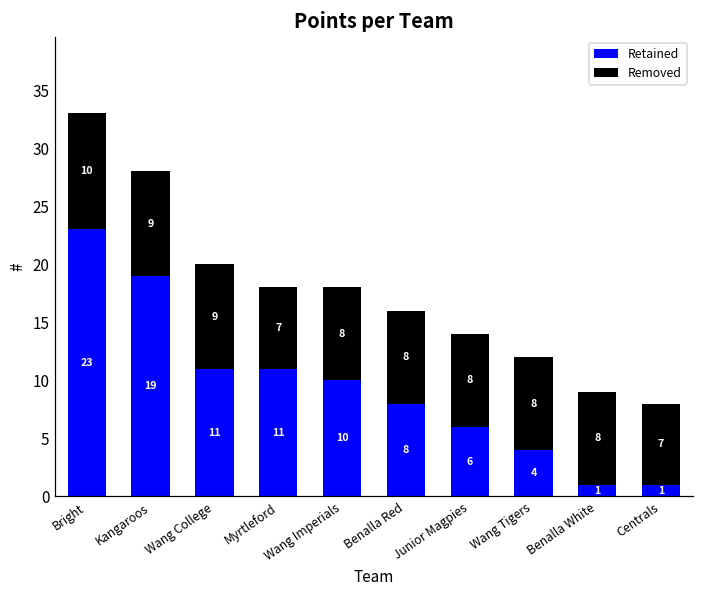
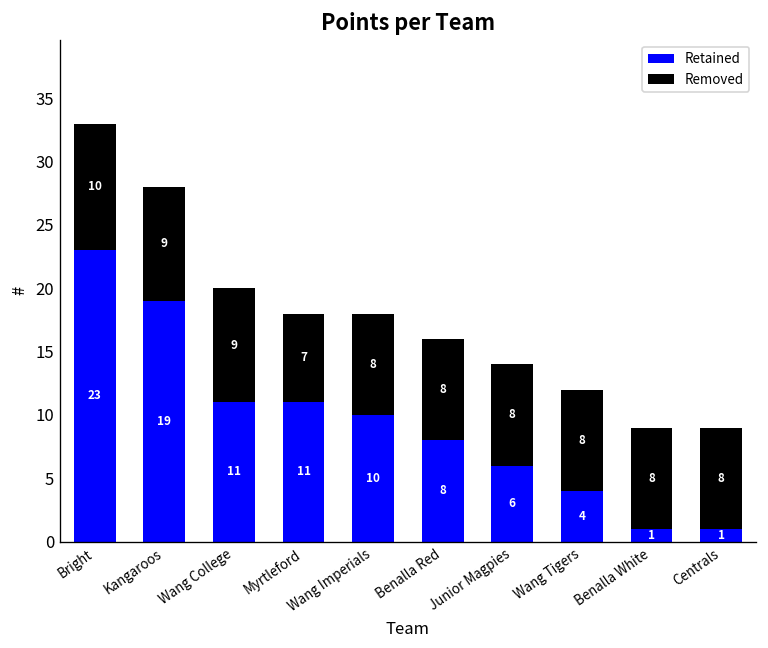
Removed, Centrals: 7 -> 8
